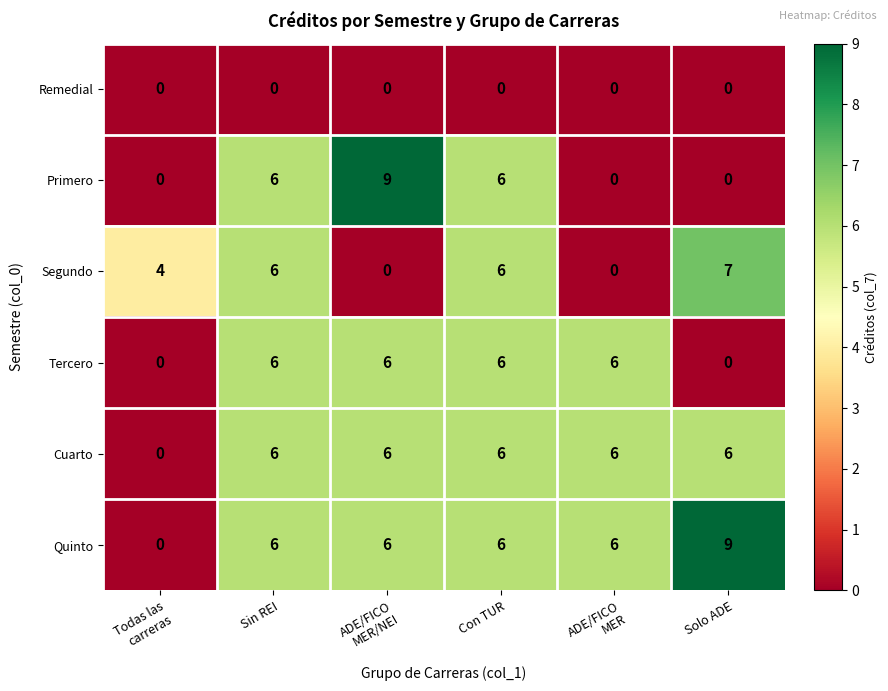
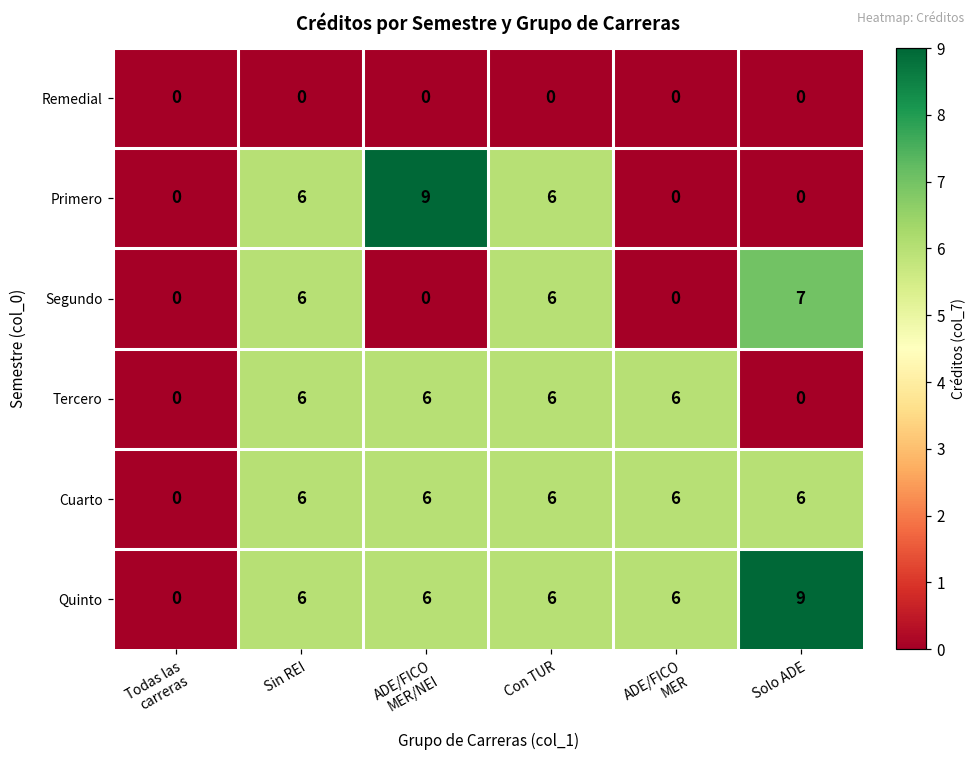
Segundo, Todas las carreras: 4 -> 0
